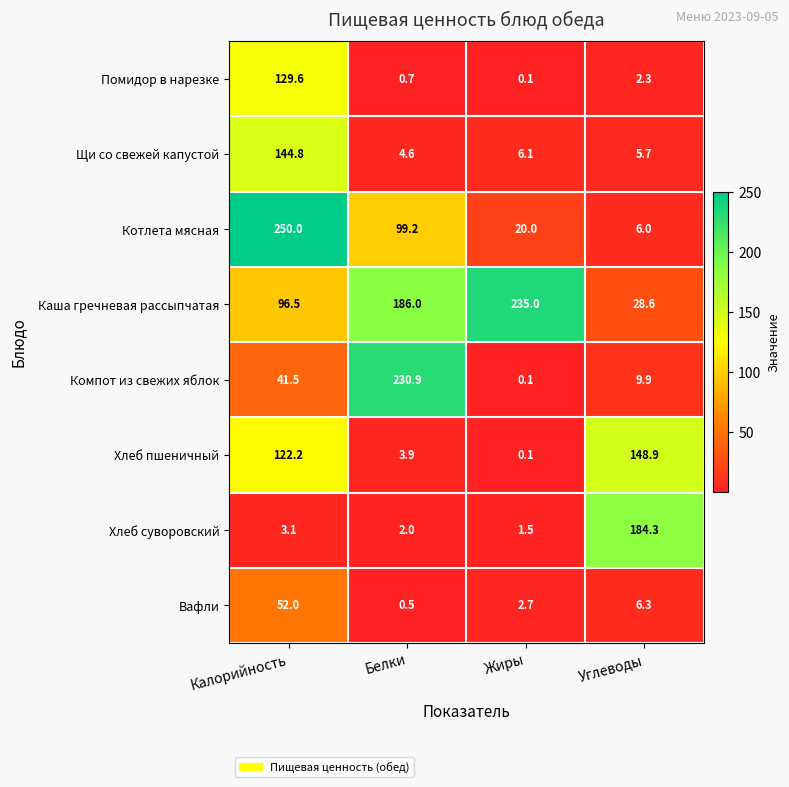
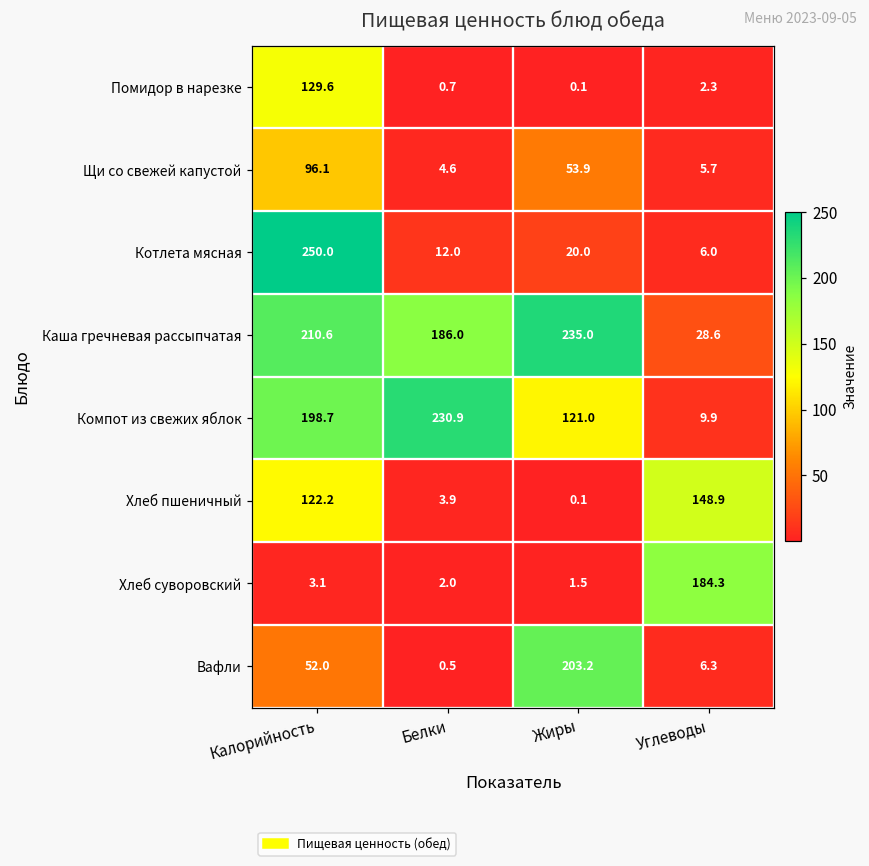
Щи со свежей капустой, Калорийность: 144.8 -> 96.1
Щи со свежей капустой, Жиры: 6.1 -> 53.9
Котлета мясная, Белки: 99.2 -> 12.0
Каша гречневая рассыпчатая, Калорийность: 96.5 -> 210.6
Компот из свежих яблок, Калорийность: 41.5 -> 198.7
Компот из свежих яблок, Жиры: 0.1 -> 121.0
Вафли, Жиры: 2.7 -> 203.2
